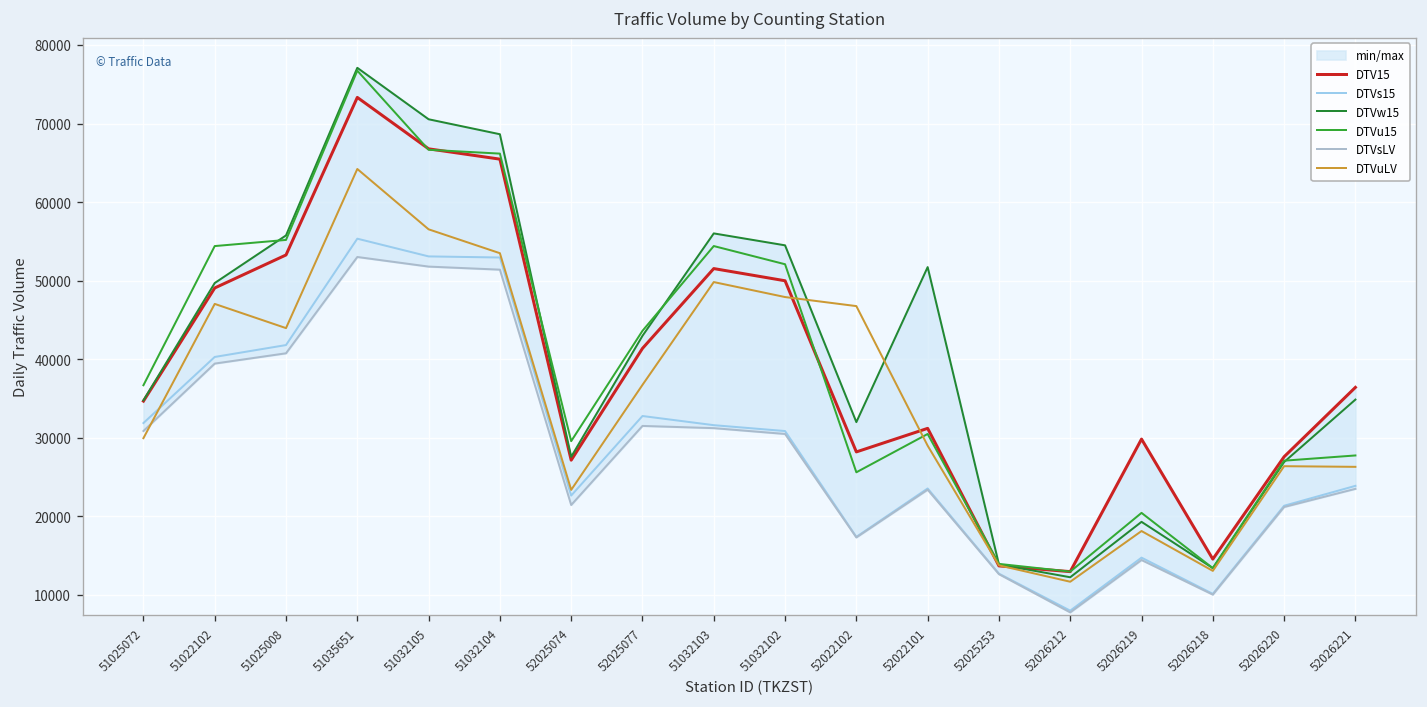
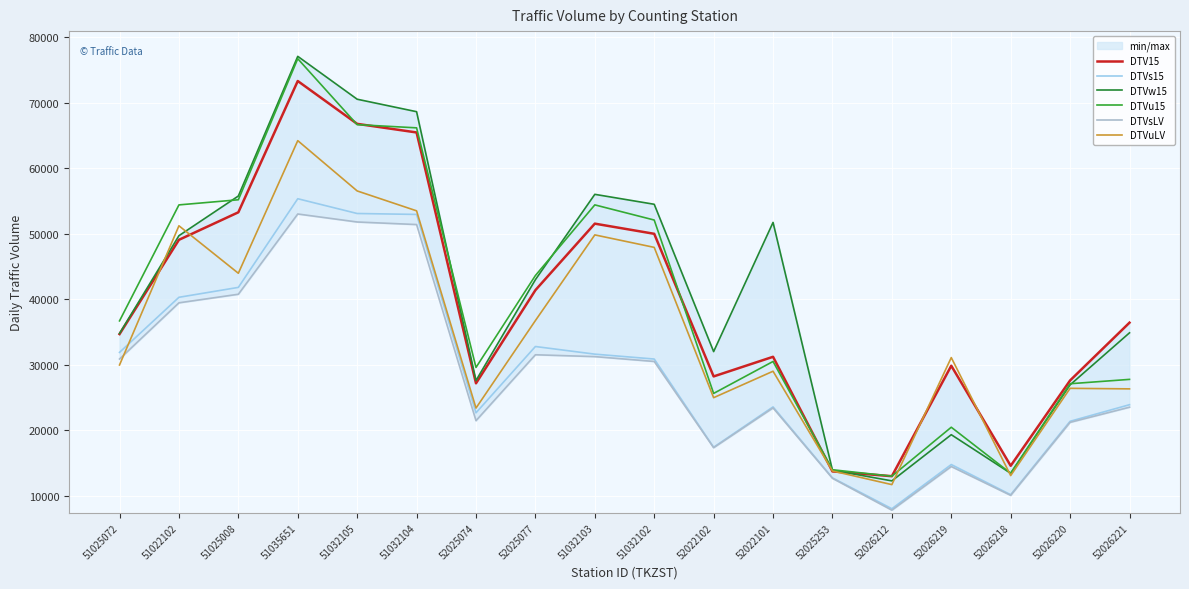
DTVuLV, 51022102: 47000 -> 51000
DTVuLV, 52022102: 47000 -> 25000
DTVuLV, 52026219: 18000 -> 31000
